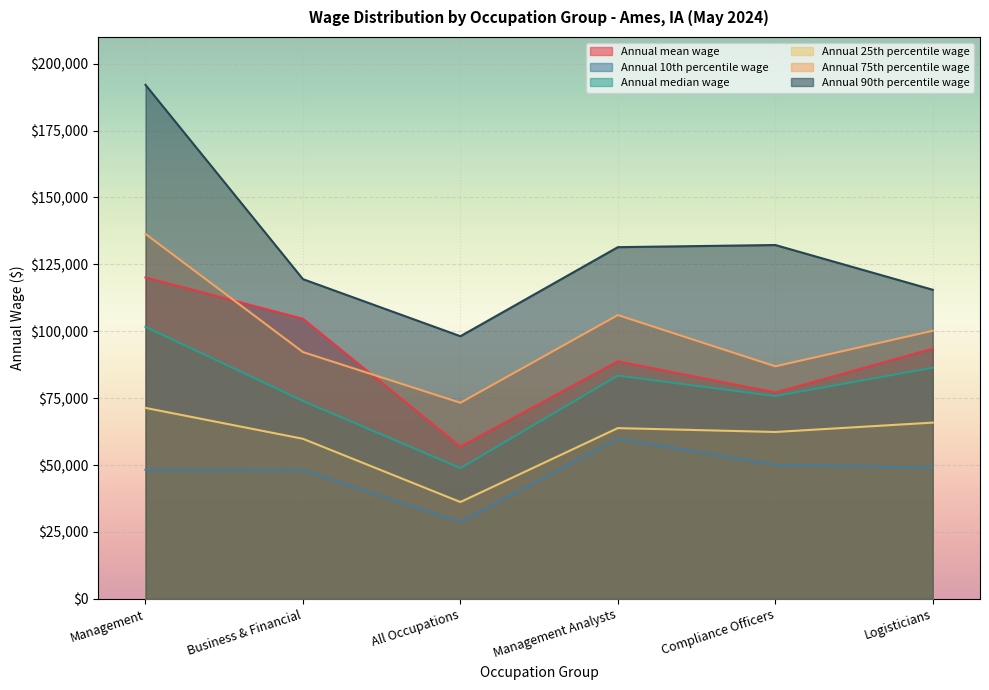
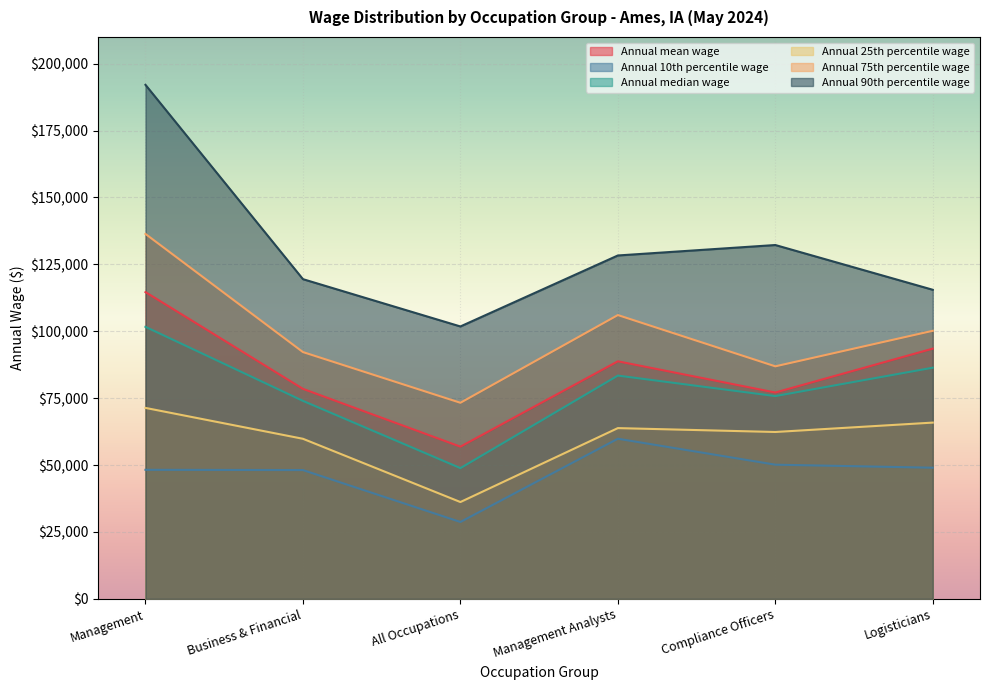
Annual mean wage, Management: $120,000 -> $115,000
Annual mean wage, Business & Financial: $105,000 -> $78,000
Annual 90th percentile wage, All Occupations: $98,000 -> $102,000
Annual 90th percentile wage, Management Analysts: $131,000 -> $128,000
